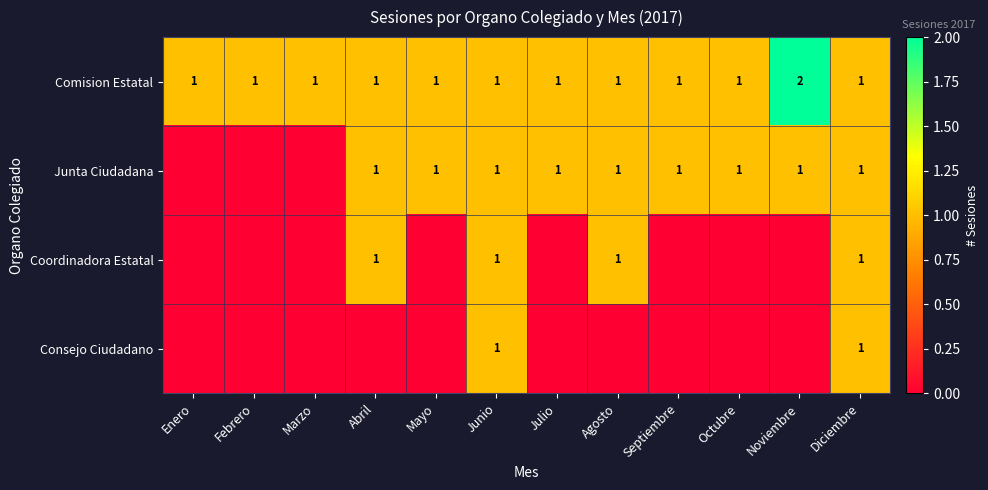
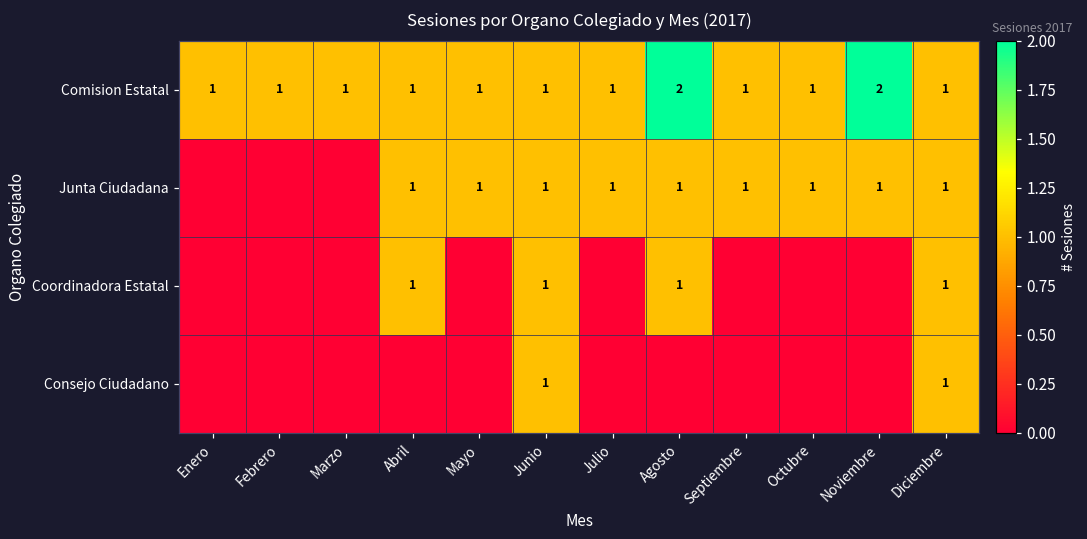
Comision Estatal, Agosto: 1 -> 2
